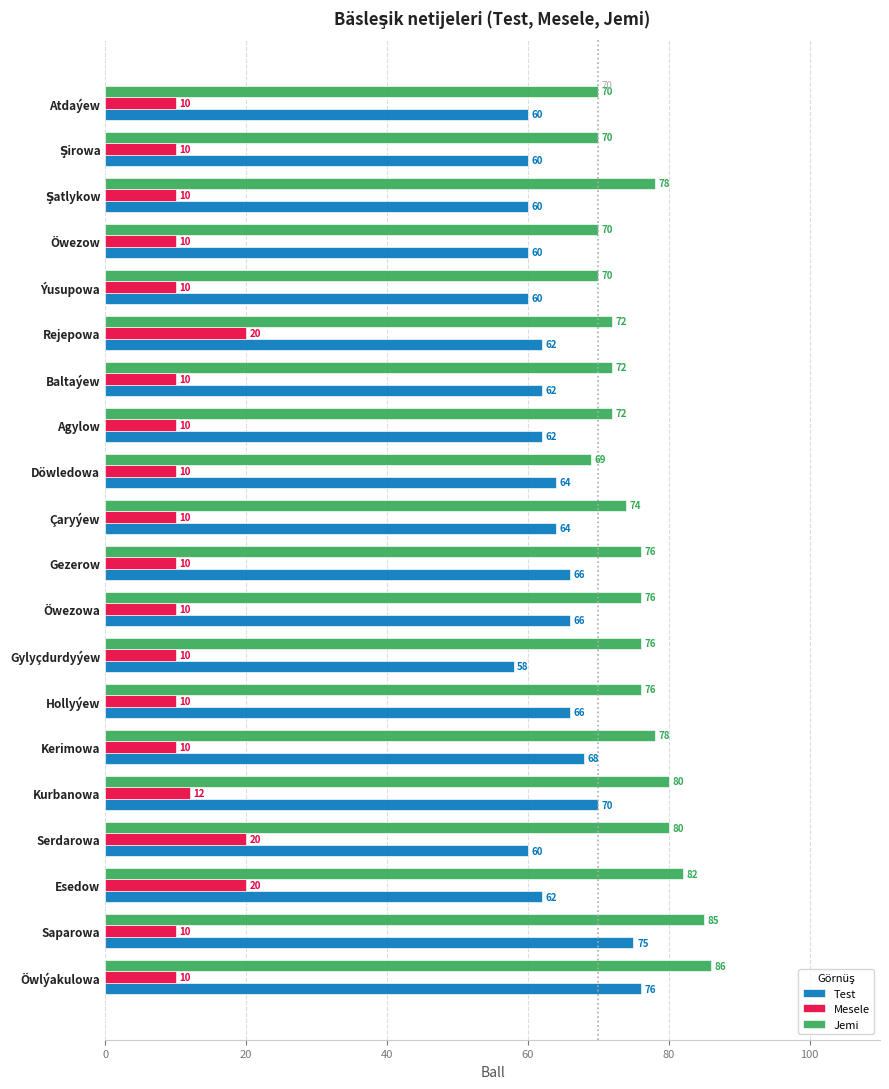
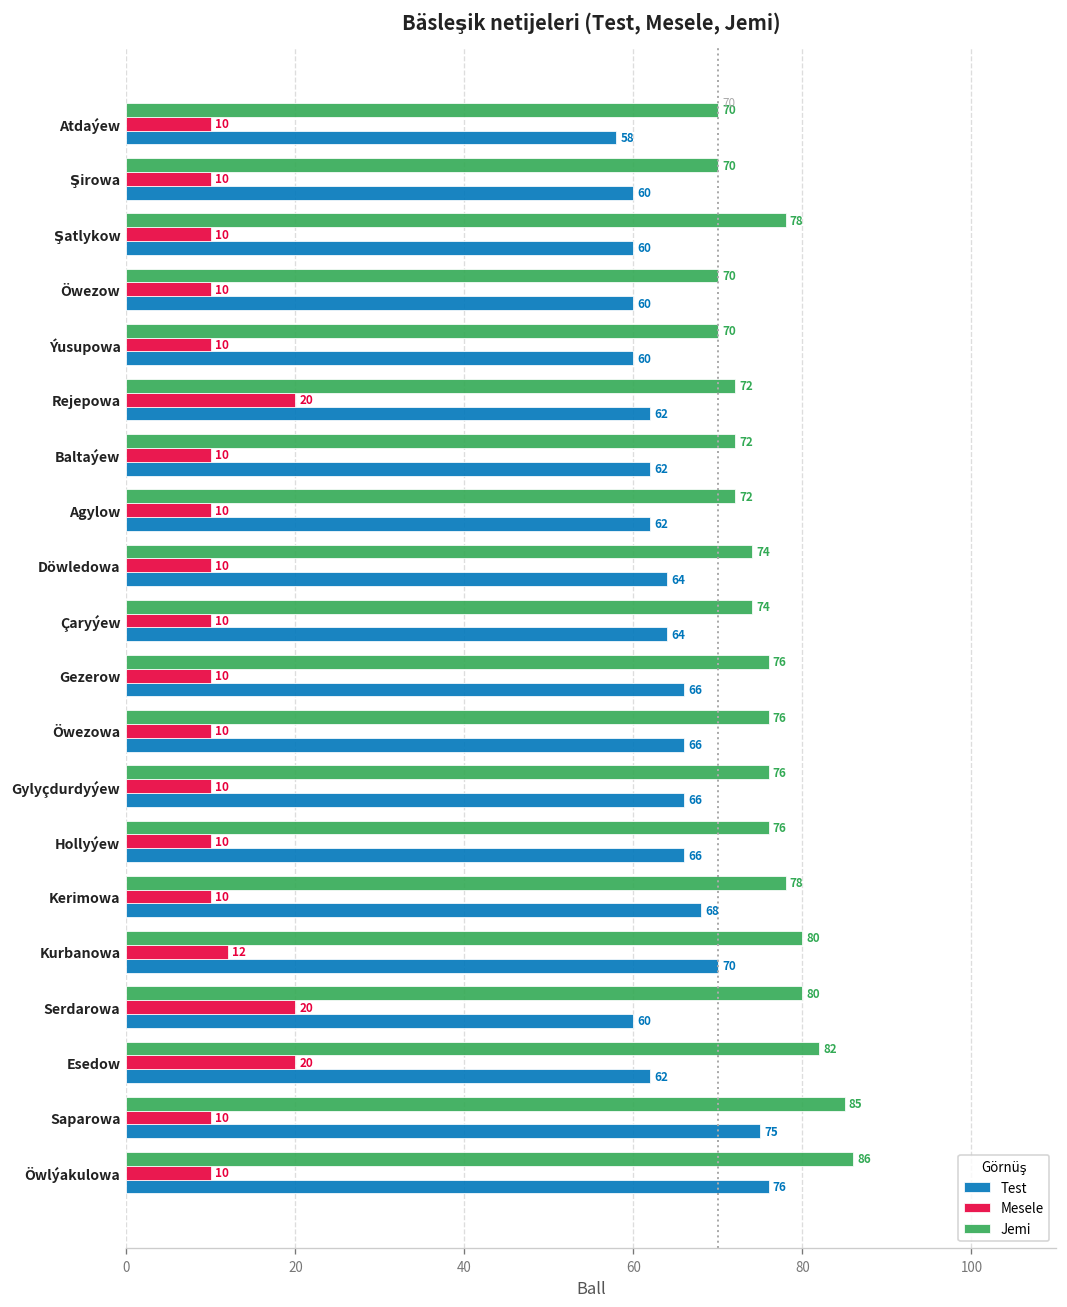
Test, Atdaýew: 60 -> 58
Jemi, Döwledowa: 69 -> 74
Test, Gylyçdurdyýew: 58 -> 66
